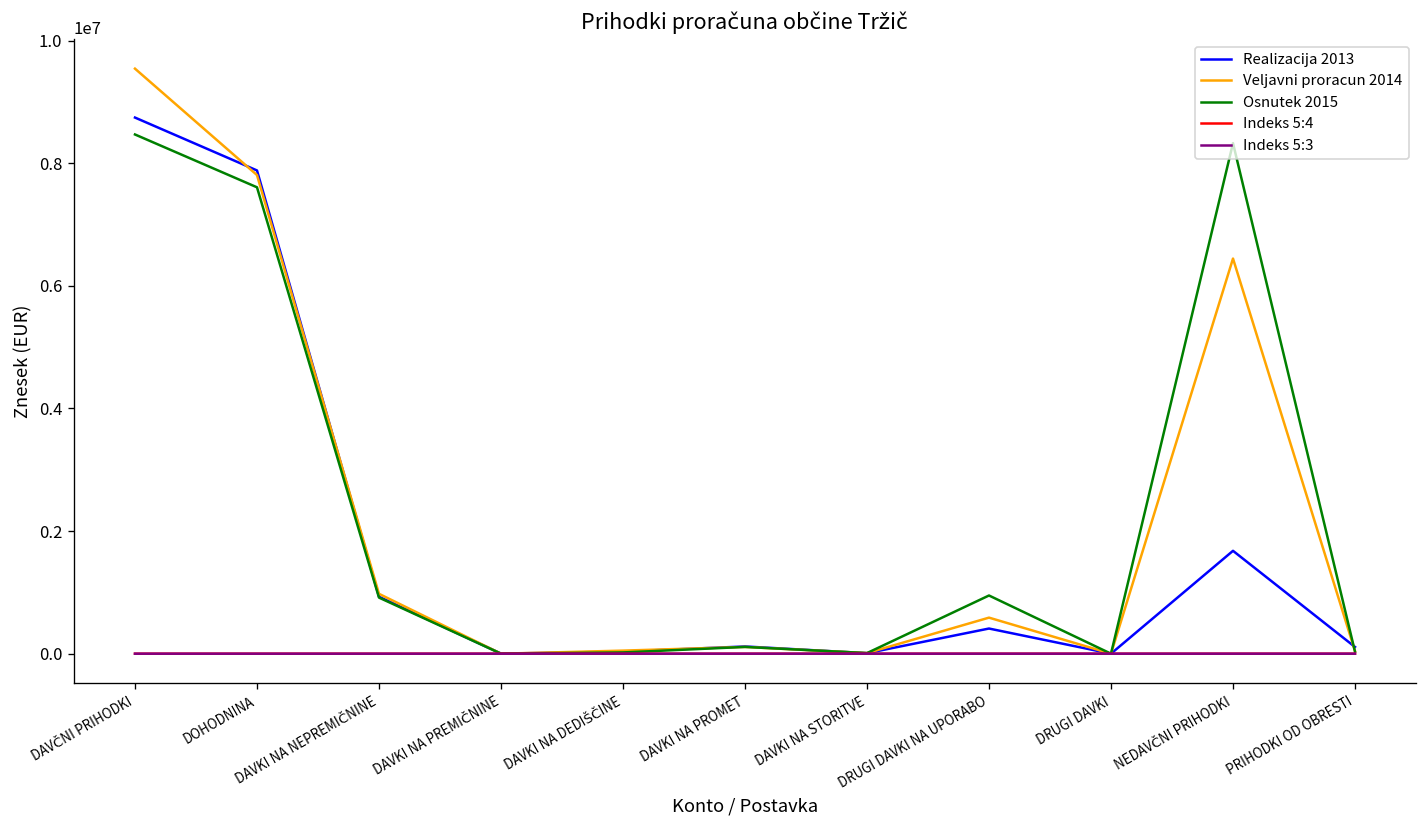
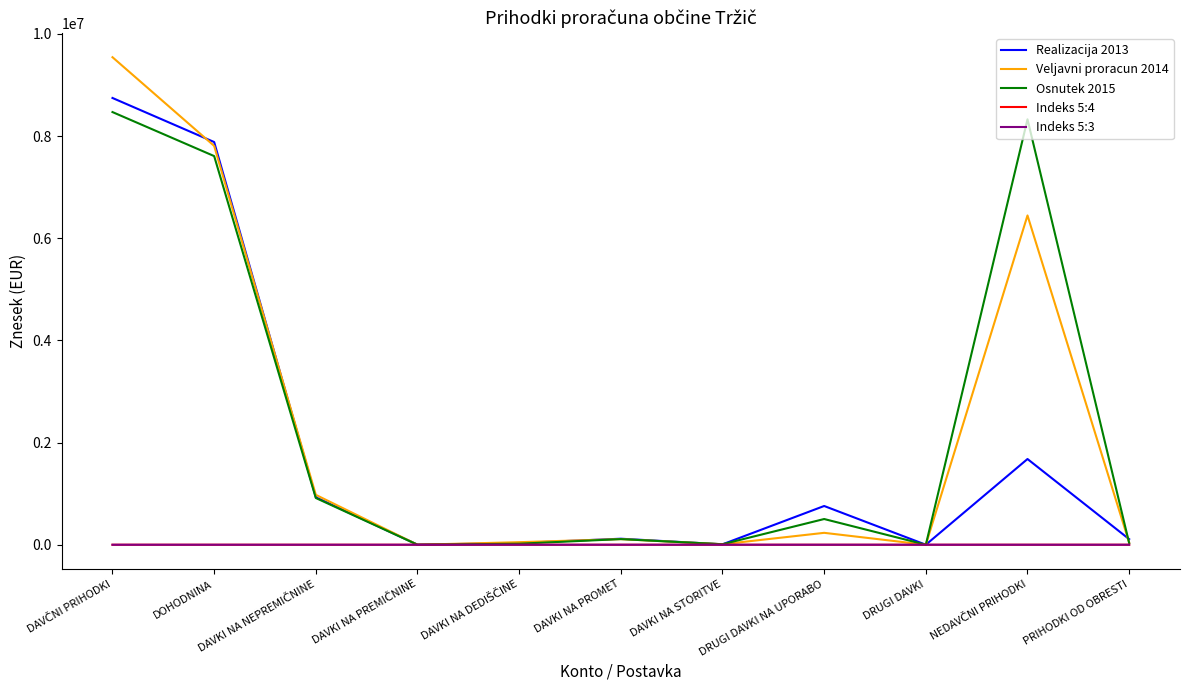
Realizacija 2013, DRUGI DAVKI NA UPORABO: 400000 -> 800000
Veljavni proracun 2014, DRUGI DAVKI NA UPORABO: 600000 -> 200000
Osnutek 2015, DRUGI DAVKI NA UPORABO: 900000 -> 500000
